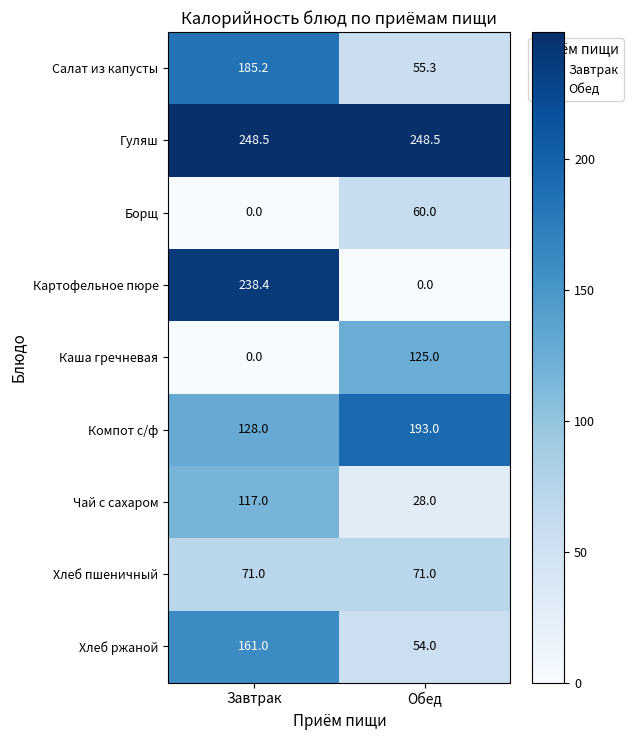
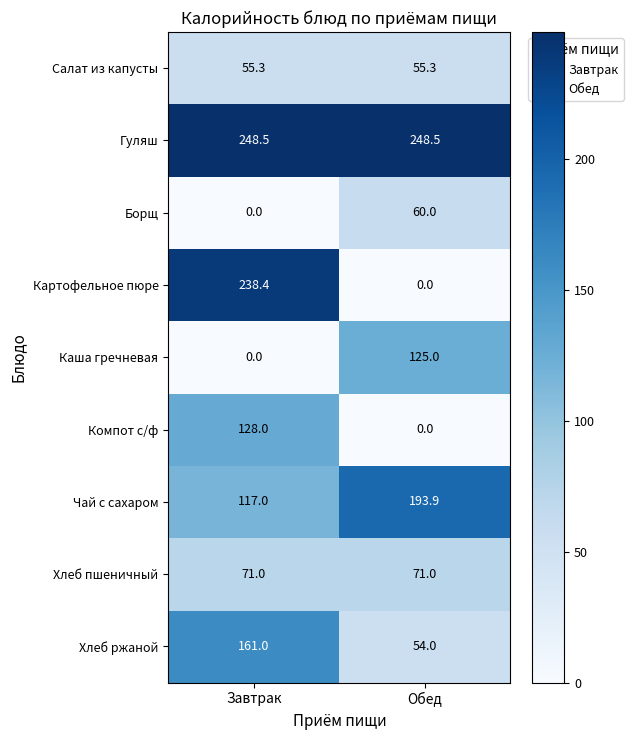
Салат из капусты, Завтрак: 185.2 -> 55.3
Компот с/ф, Обед: 193.0 -> 0.0
Чай с сахаром, Обед: 28.0 -> 193.9
